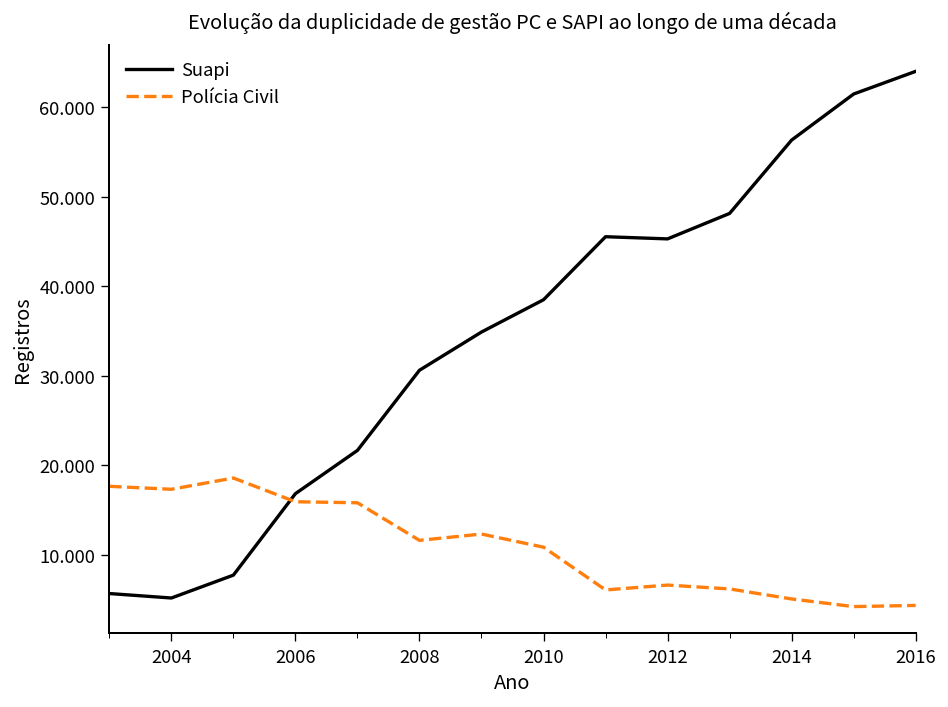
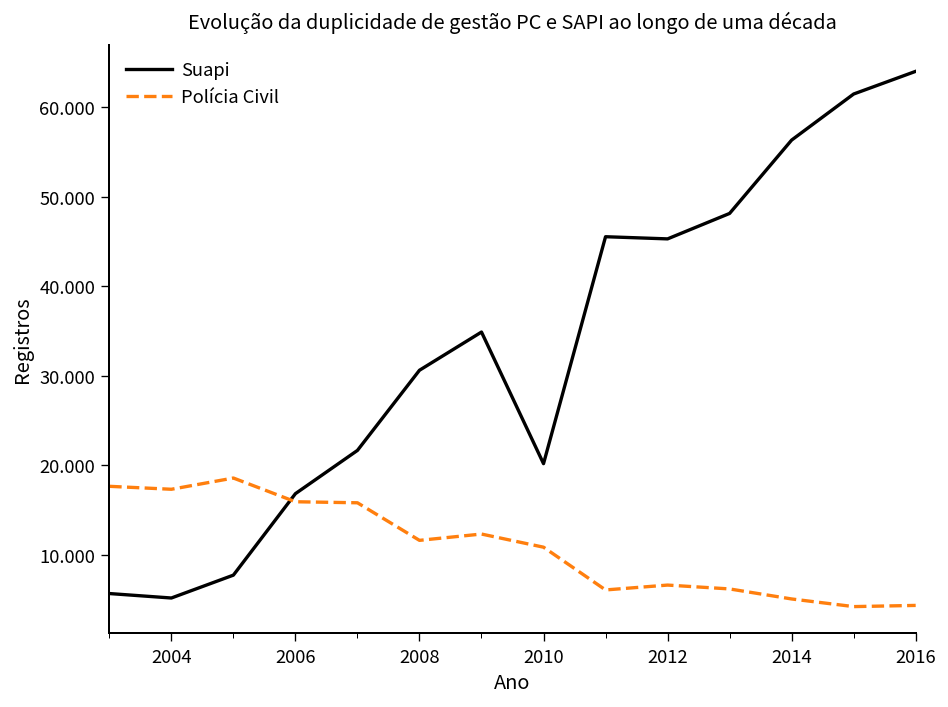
Suapi, 2010: 38 -> 20
